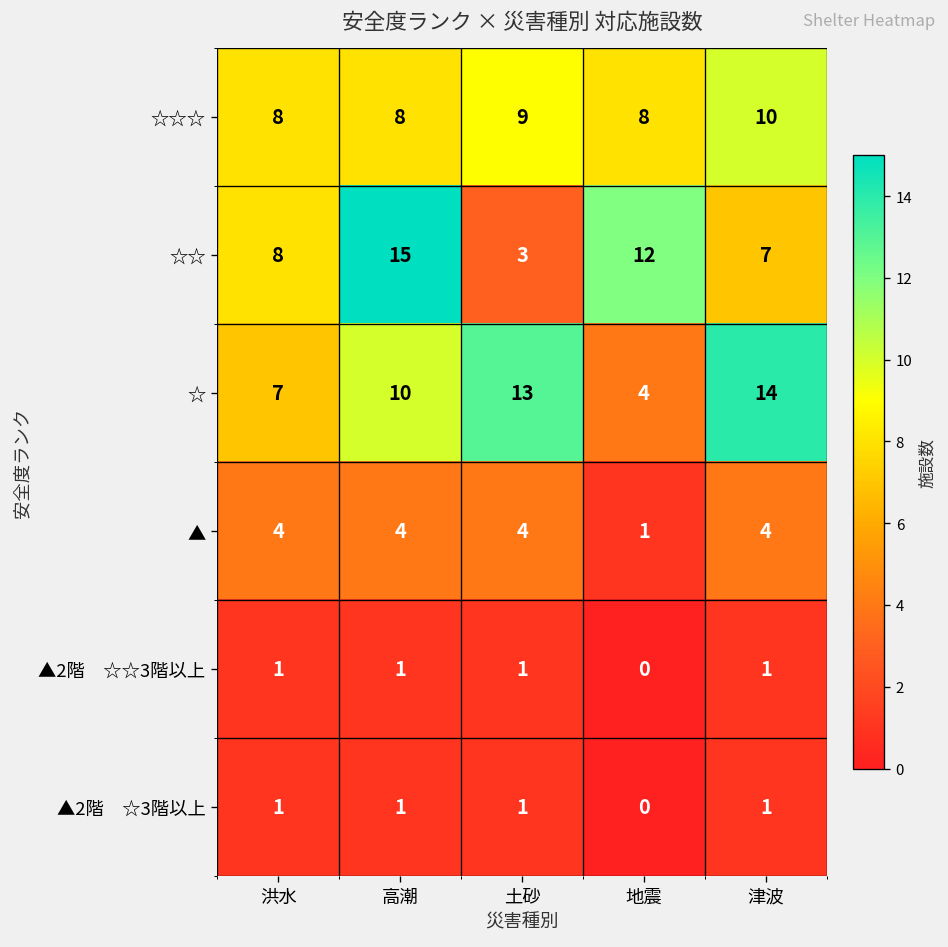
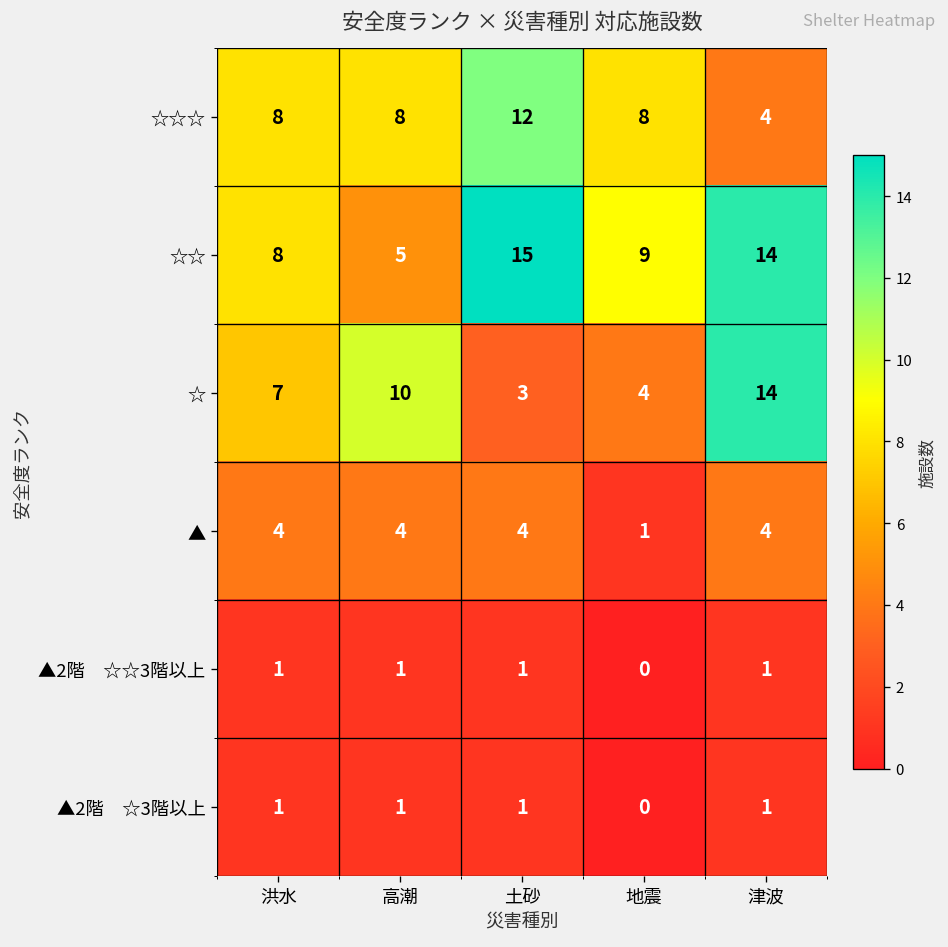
☆☆☆, 土砂: 9 -> 12
☆☆☆, 津波: 10 -> 4
☆☆, 高潮: 15 -> 5
☆☆, 土砂: 3 -> 15
☆☆, 地震: 12 -> 9
☆☆, 津波: 7 -> 14
☆, 土砂: 13 -> 3
